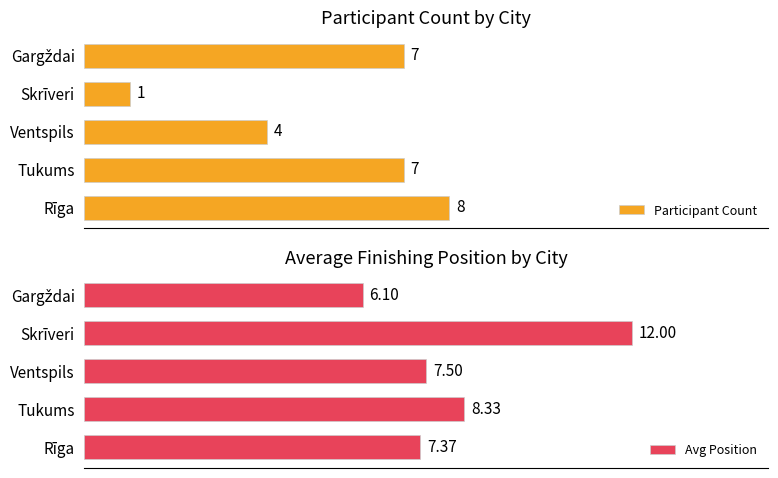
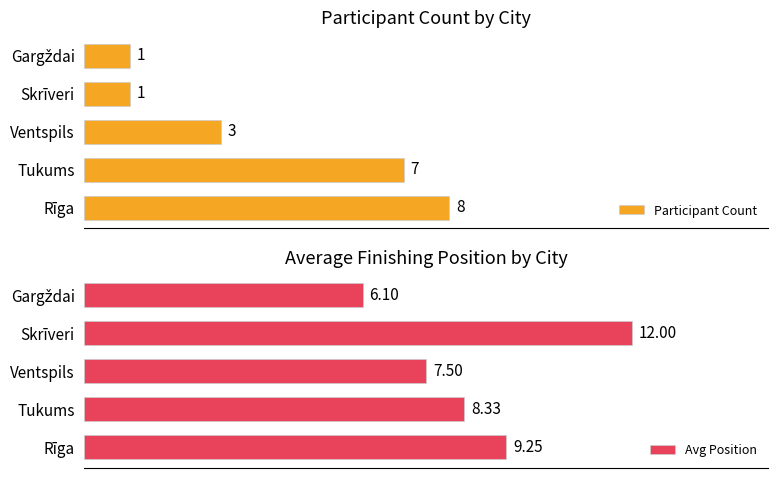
Participant Count by City, Gargždai: 7 -> 1
Participant Count by City, Ventspils: 4 -> 3
Average Finishing Position by City, Rīga: 7.37 -> 9.25
